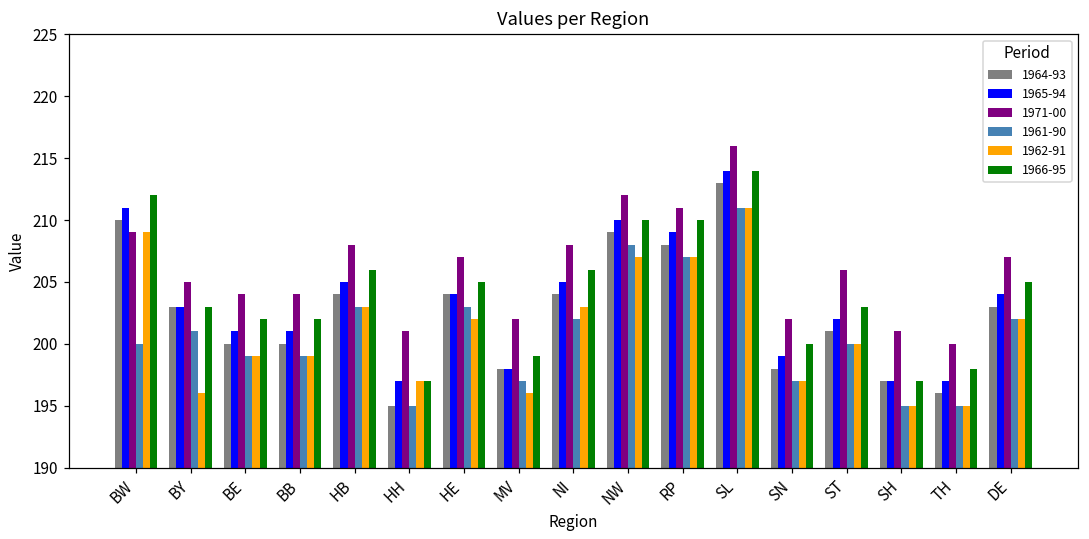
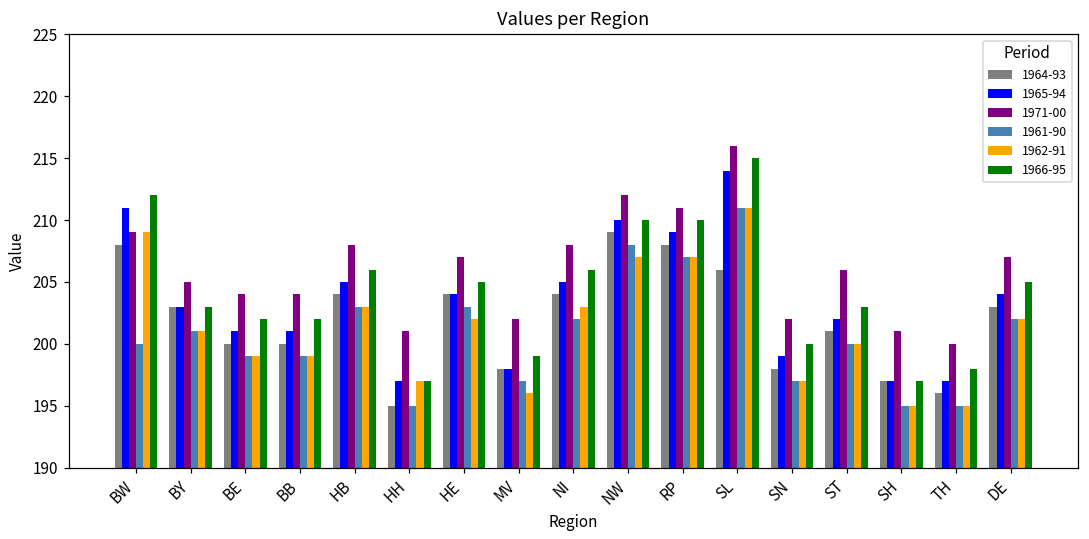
1964-93, BW: 210 -> 208
1962-91, BY: 196 -> 201
1964-93, SL: 213 -> 206
1966-95, SL: 214 -> 215
